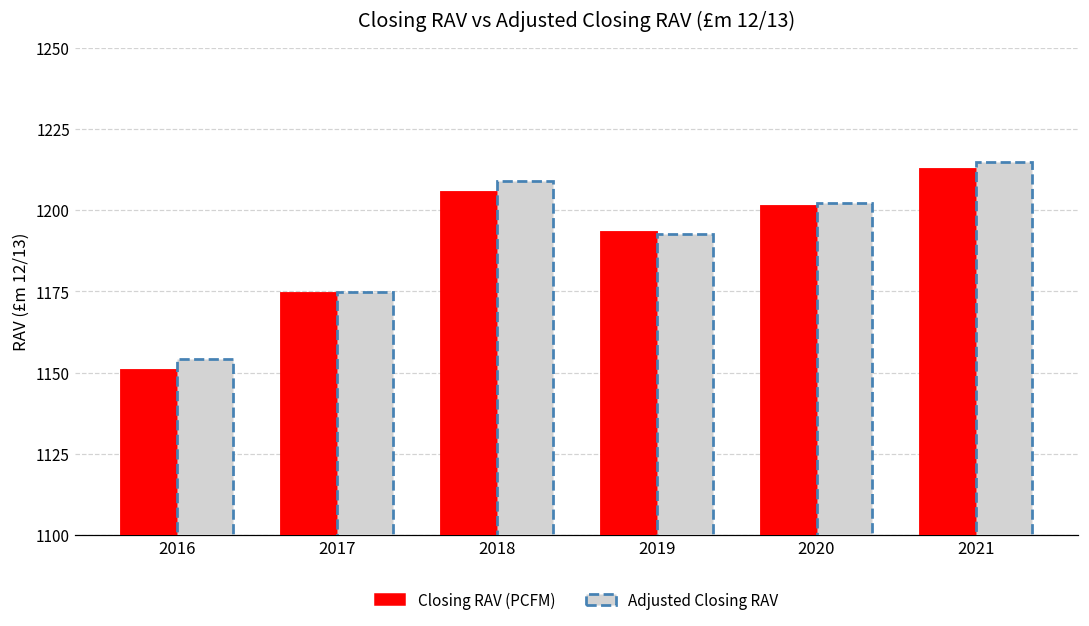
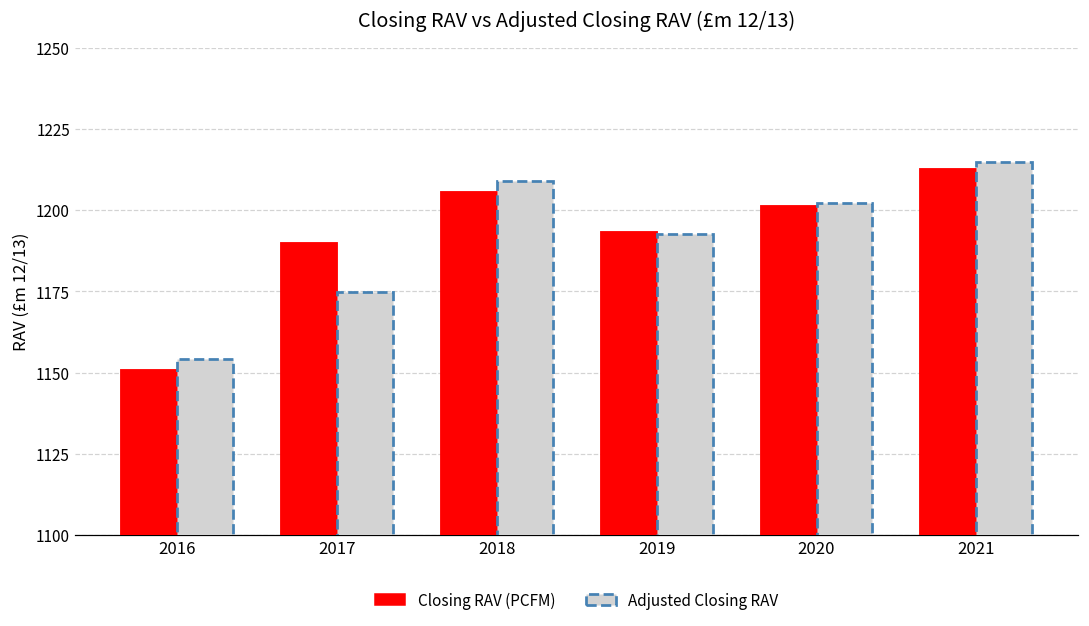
Closing RAV (PCFM), 2017: 1175 -> 1190
